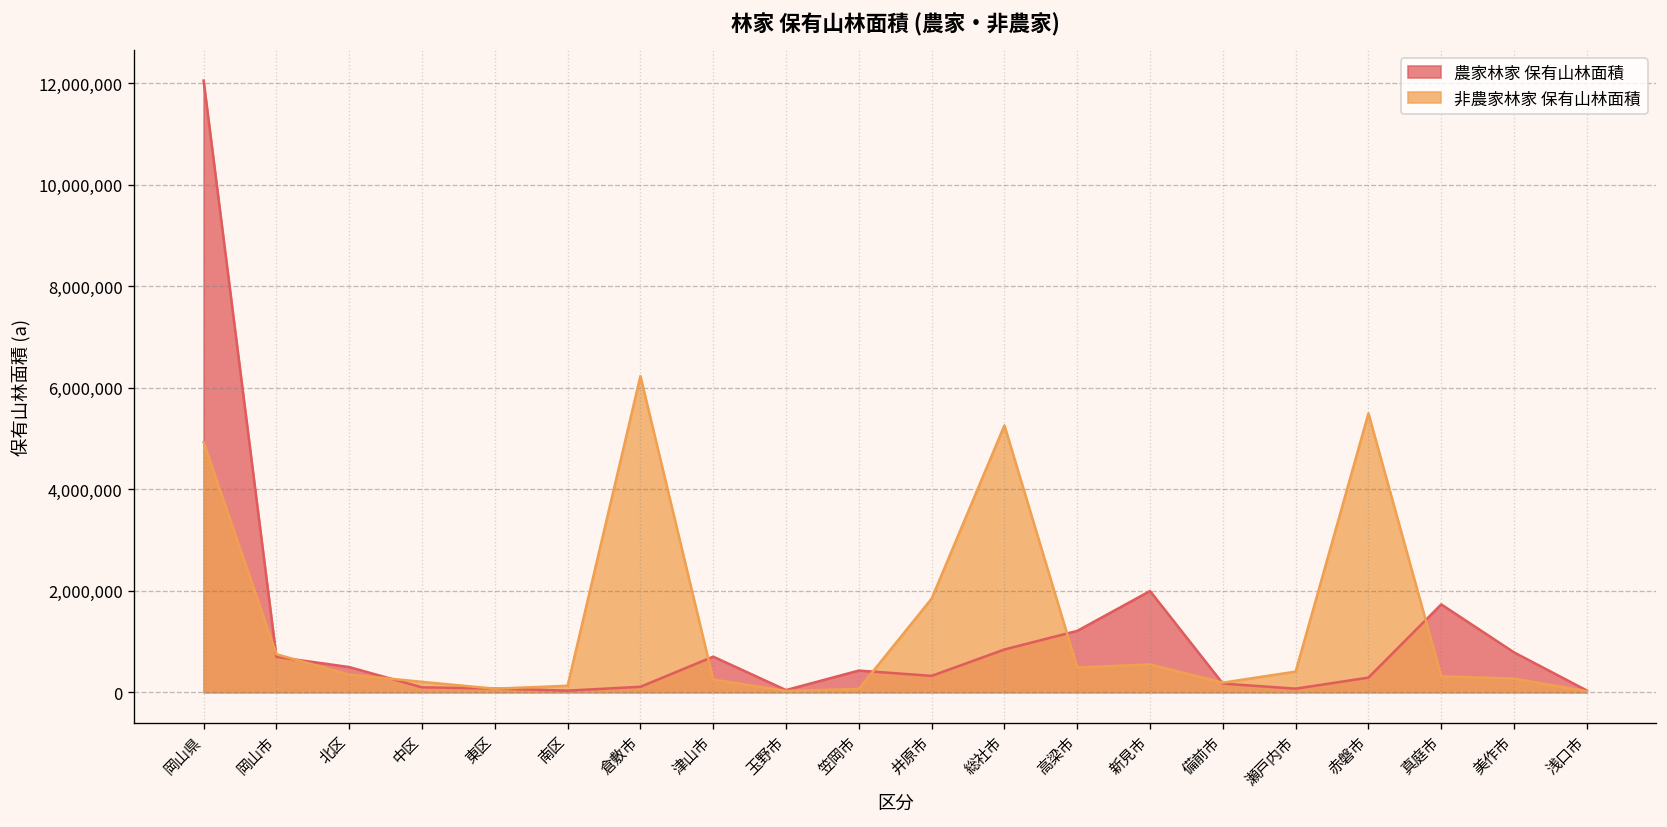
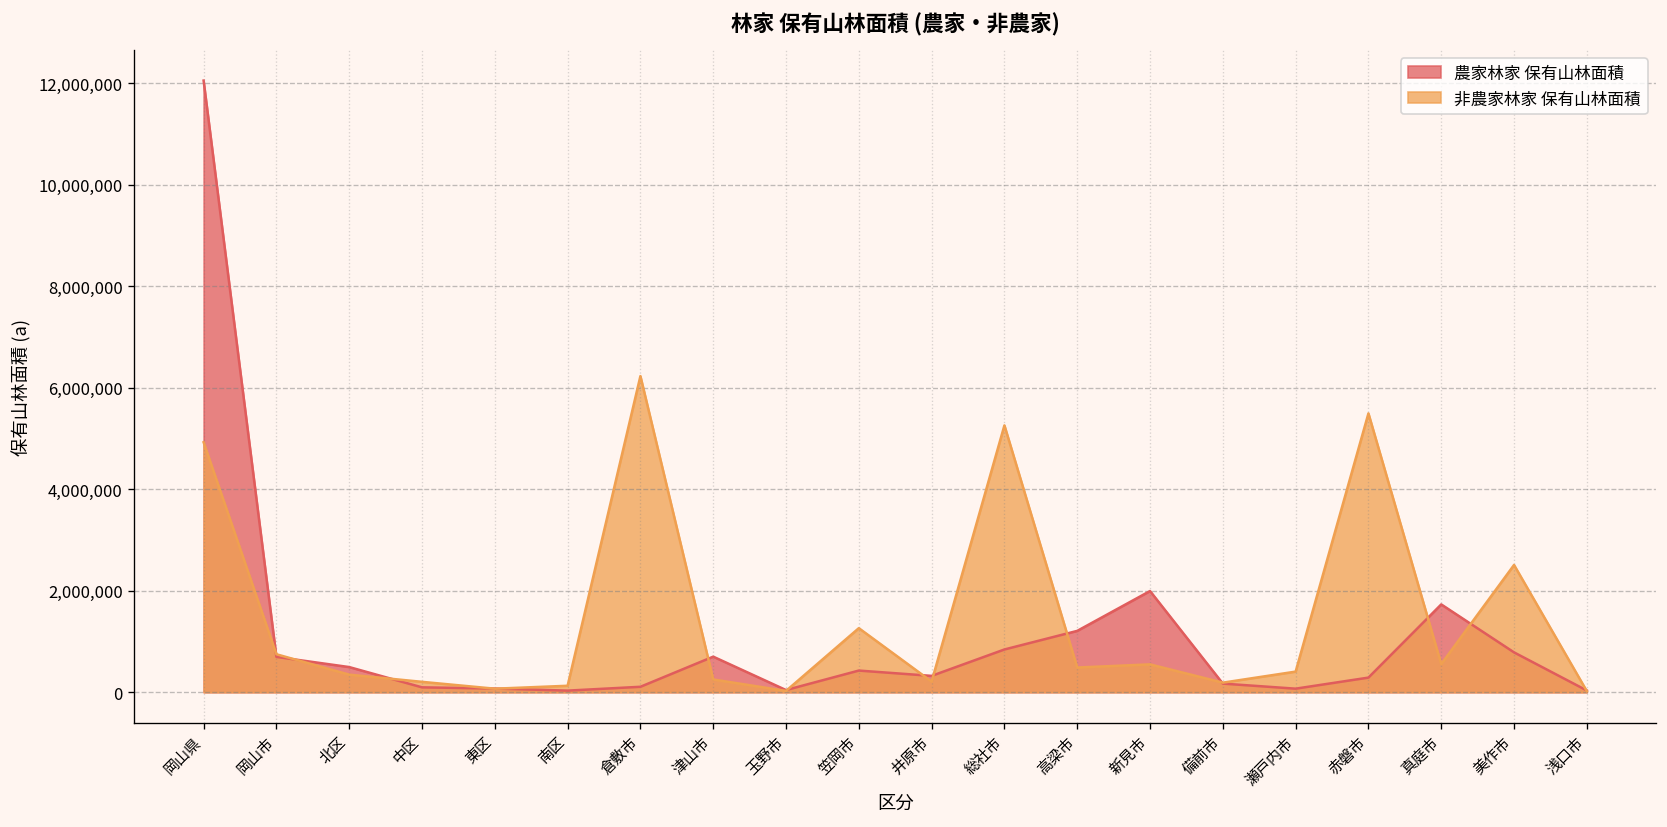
非農家林家 保有山林面積, 笠岡市: 100,000 -> 1,300,000
非農家林家 保有山林面積, 井原市: 1,800,000 -> 200,000
非農家林家 保有山林面積, 真庭市: 300,000 -> 600,000
非農家林家 保有山林面積, 美作市: 300,000 -> 2,500,000
